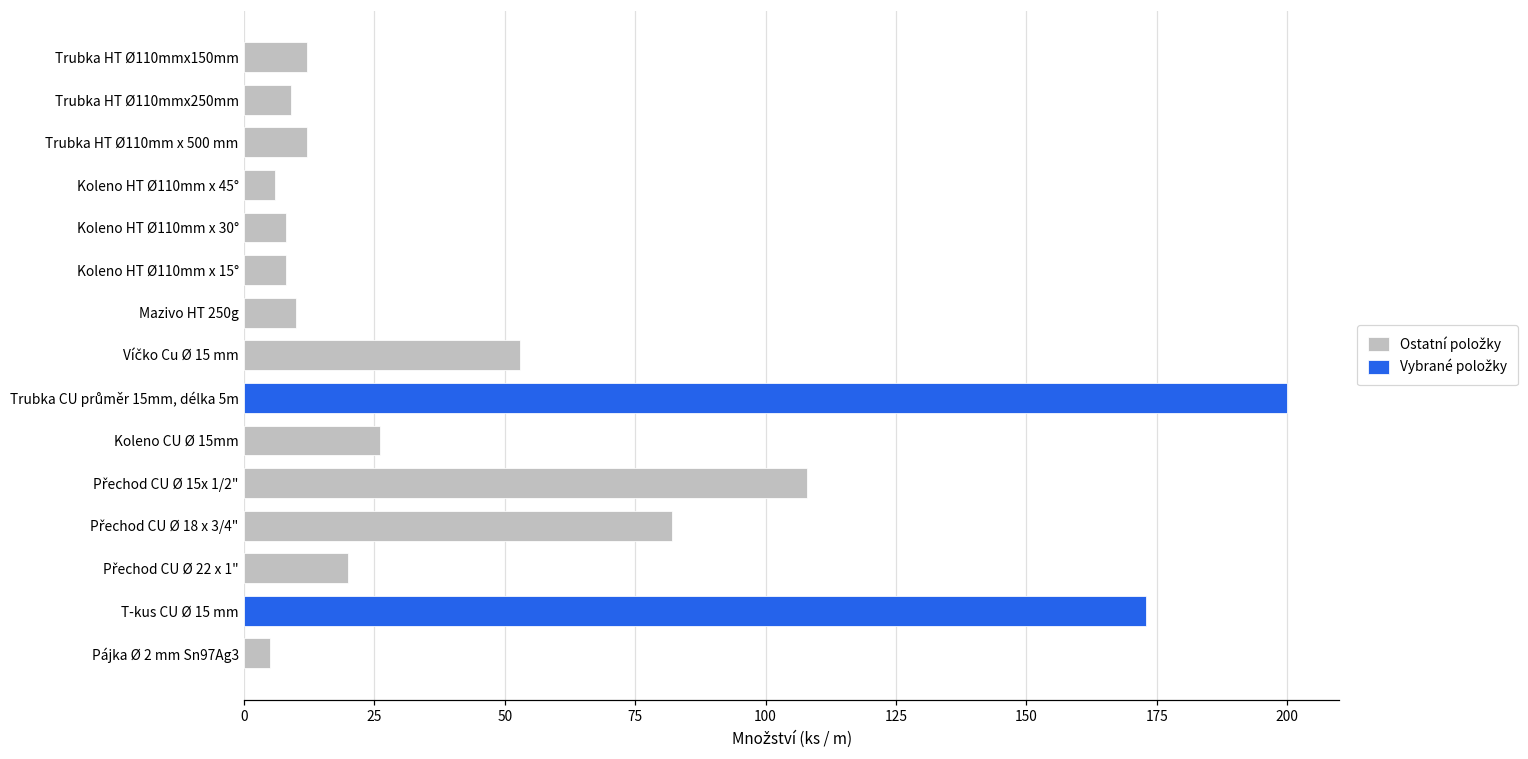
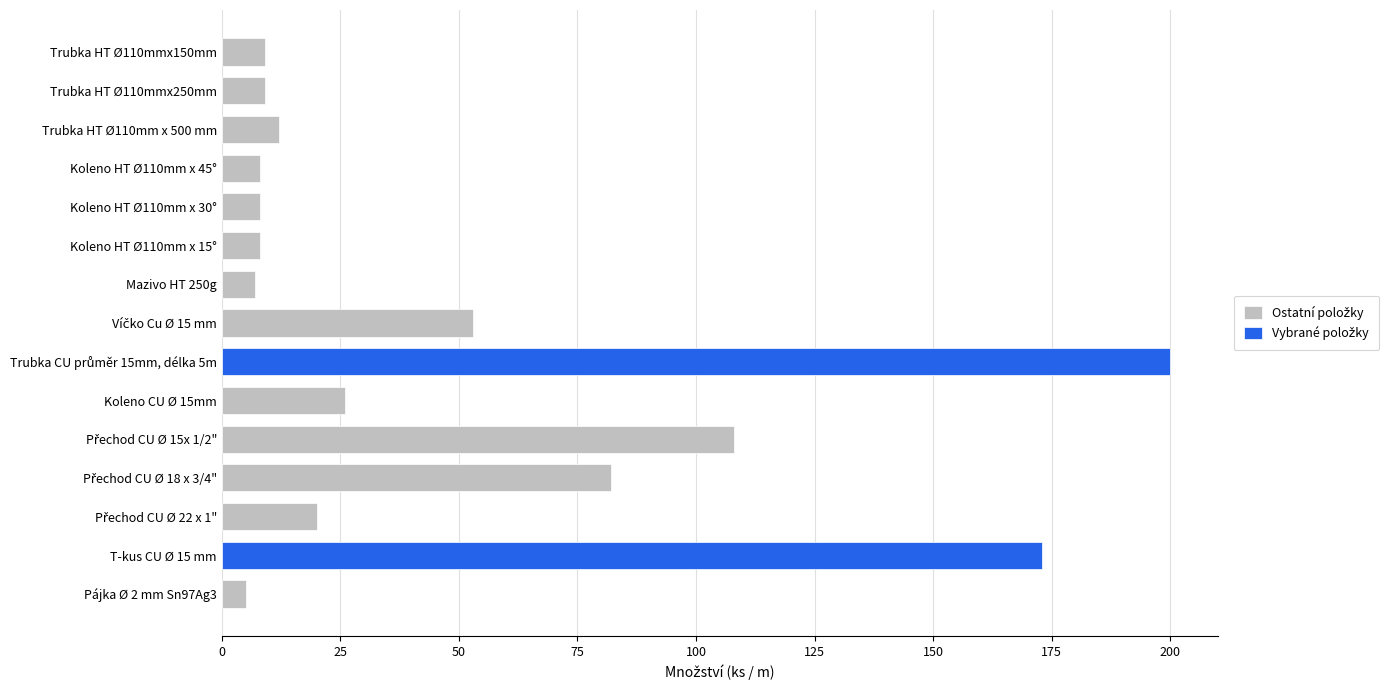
Ostatní položky, Trubka HT Ø110mmx150mm: 12 -> 9
Ostatní položky, Koleno HT Ø110mm x 45°: 6 -> 8
Ostatní položky, Mazivo HT 250g: 10 -> 7
